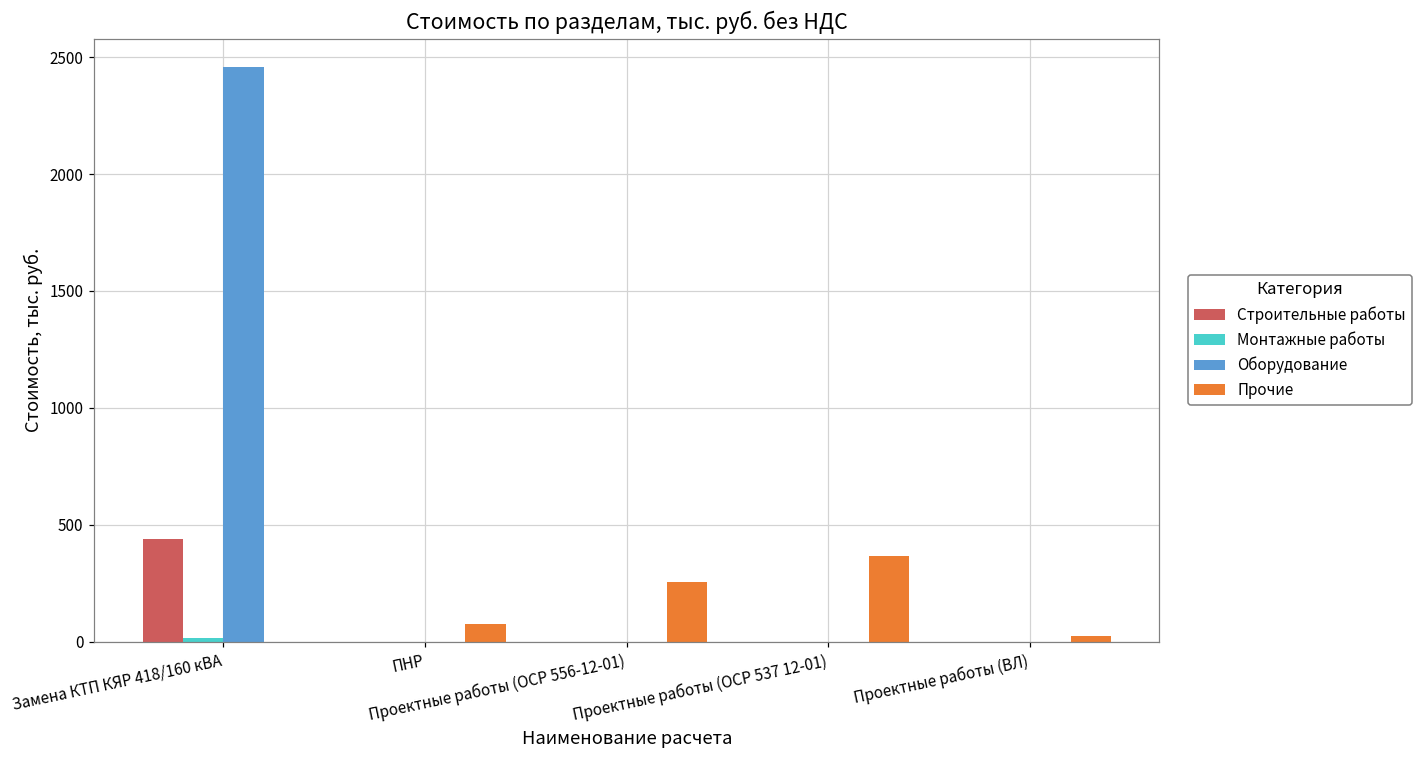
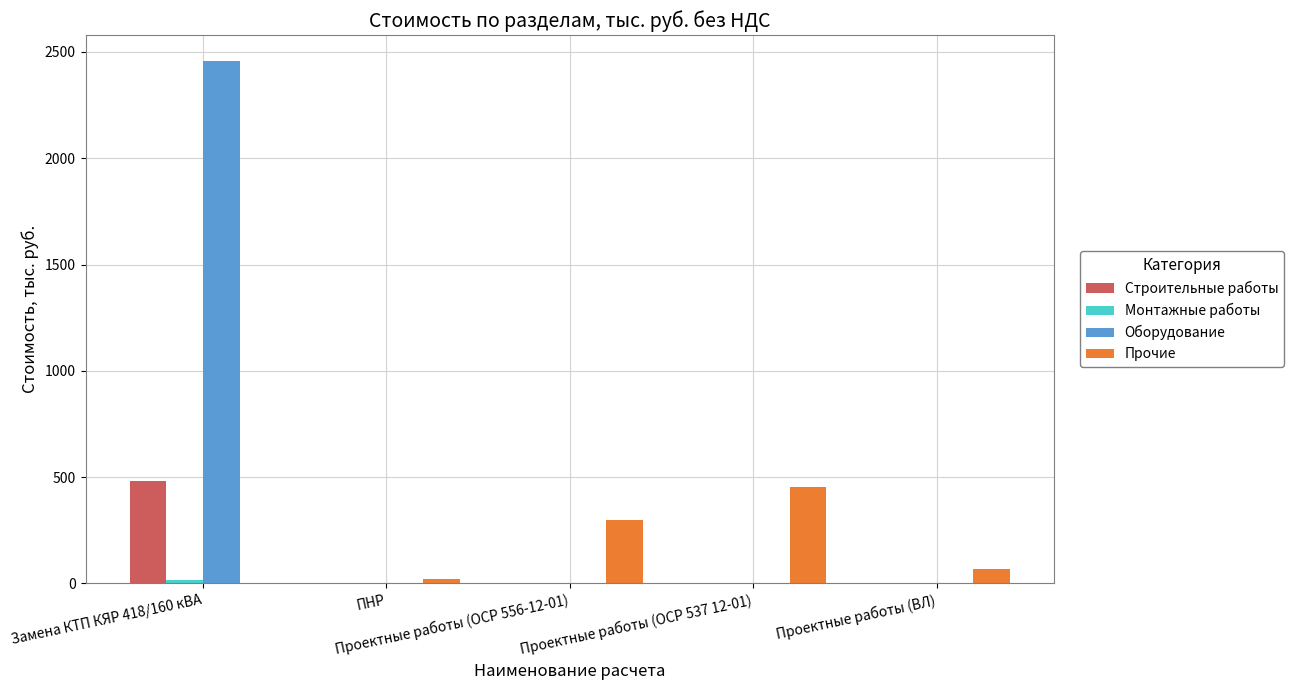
Строительные работы, Замена КТП КЯР 418/160 кВА: 440 -> 480
Прочие, ПНР: 70 -> 20
Прочие, Проектные работы (ОСР 556-12-01): 260 -> 300
Прочие, Проектные работы (ОСР 537 12-01): 370 -> 450
Прочие, Проектные работы (ВЛ): 30 -> 70
